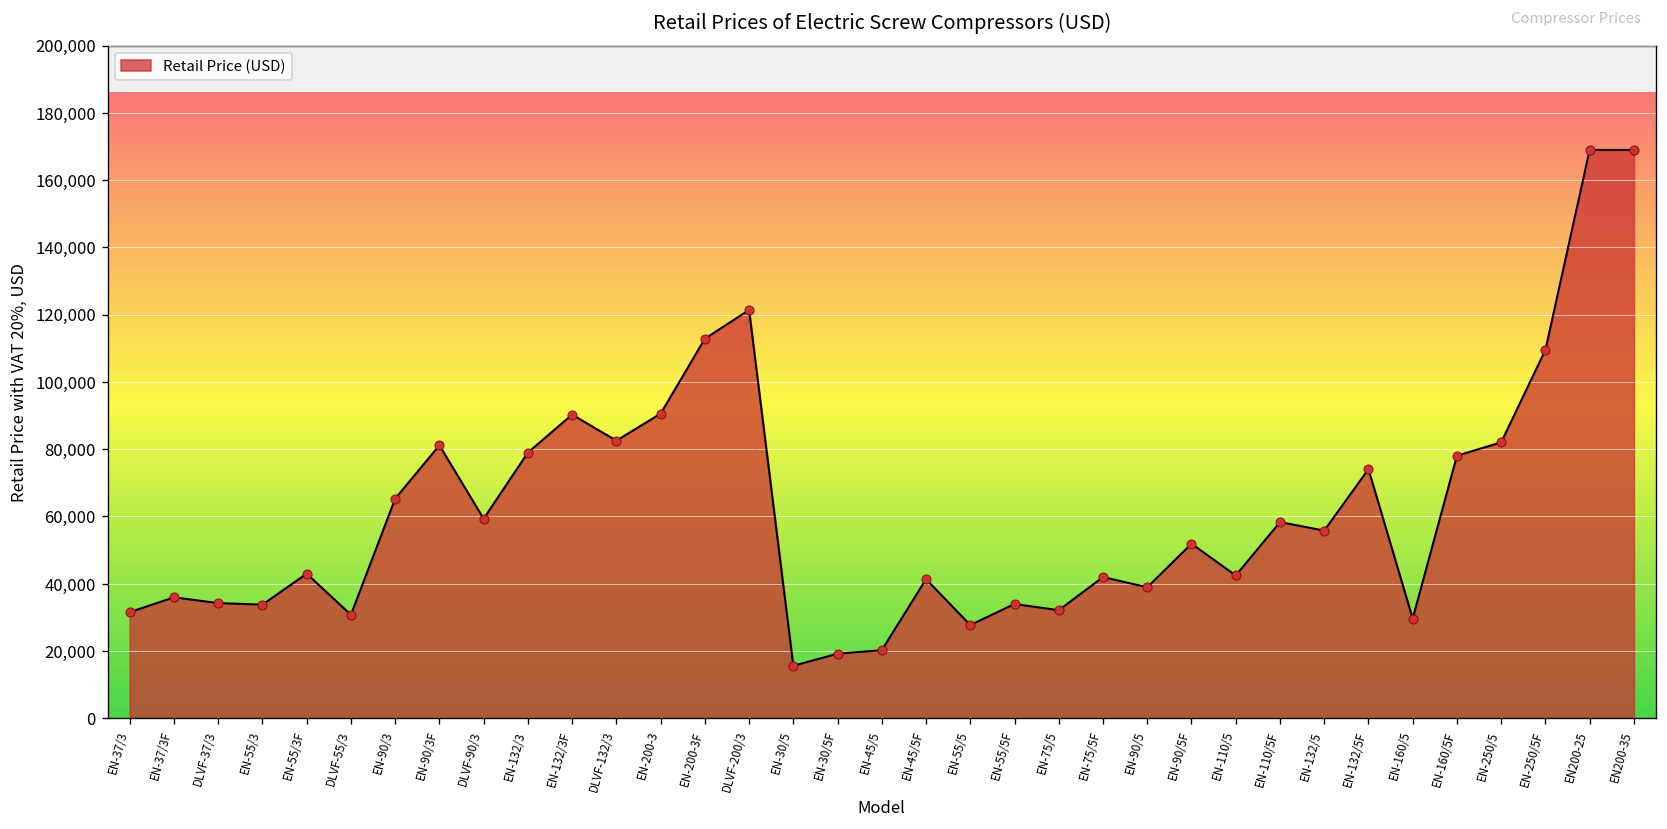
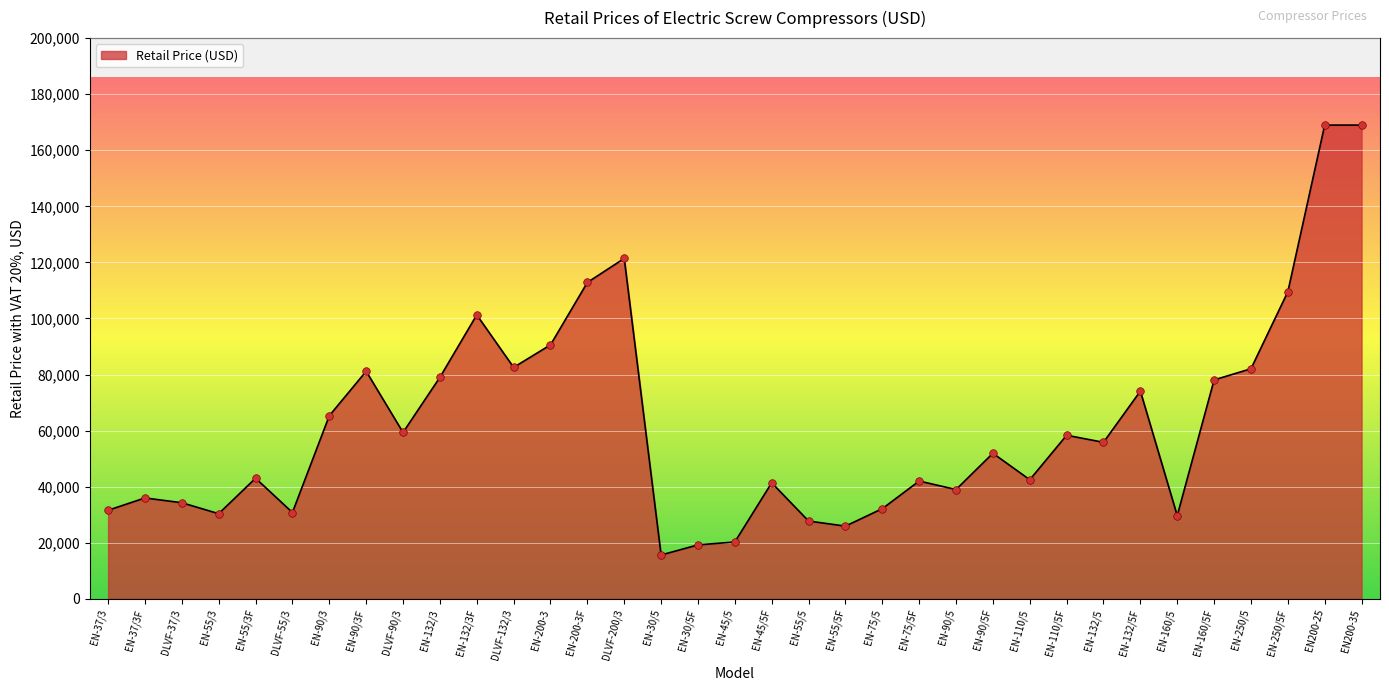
EN-55/3: 34,000 -> 30,000
EN-132/3F: 90,000 -> 101,000
EN-55/5F: 34,000 -> 26,000
